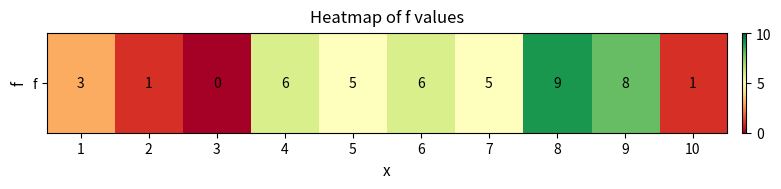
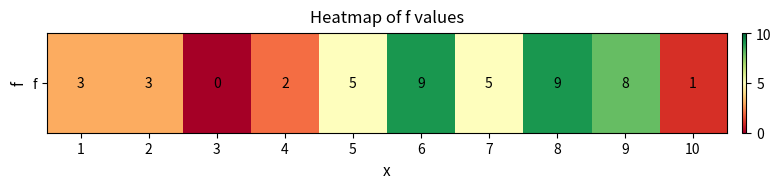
f, 2: 1 -> 3
f, 4: 6 -> 2
f, 6: 6 -> 9
